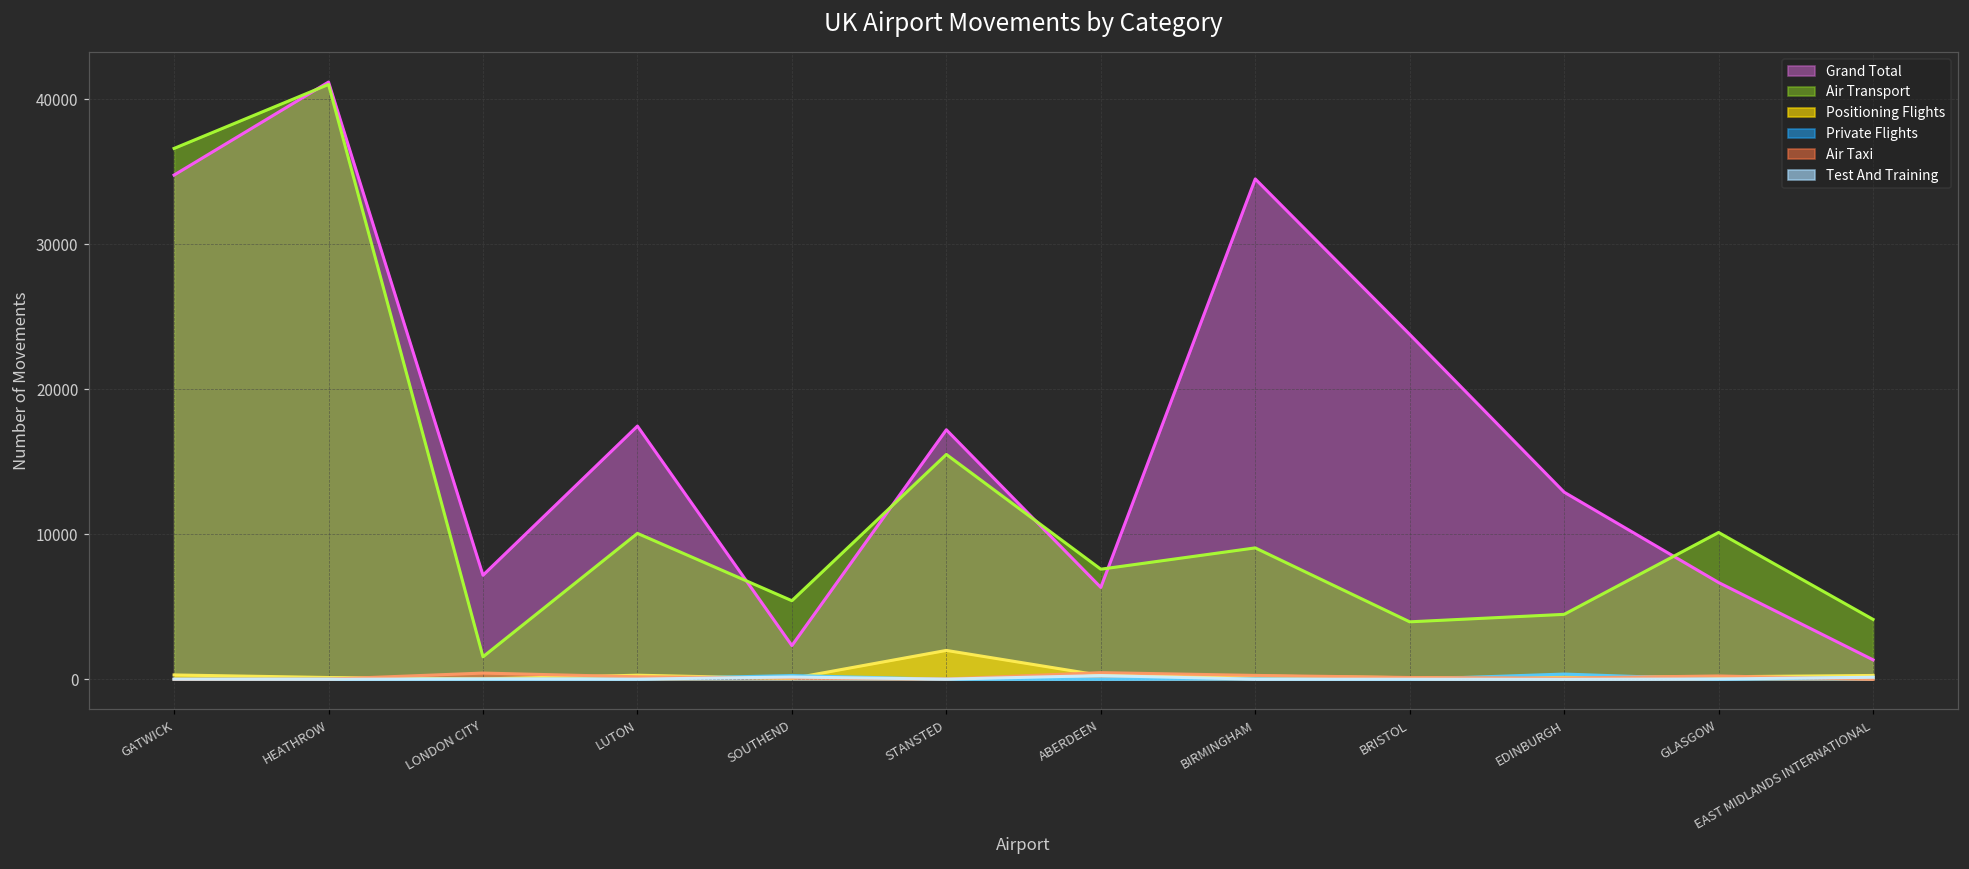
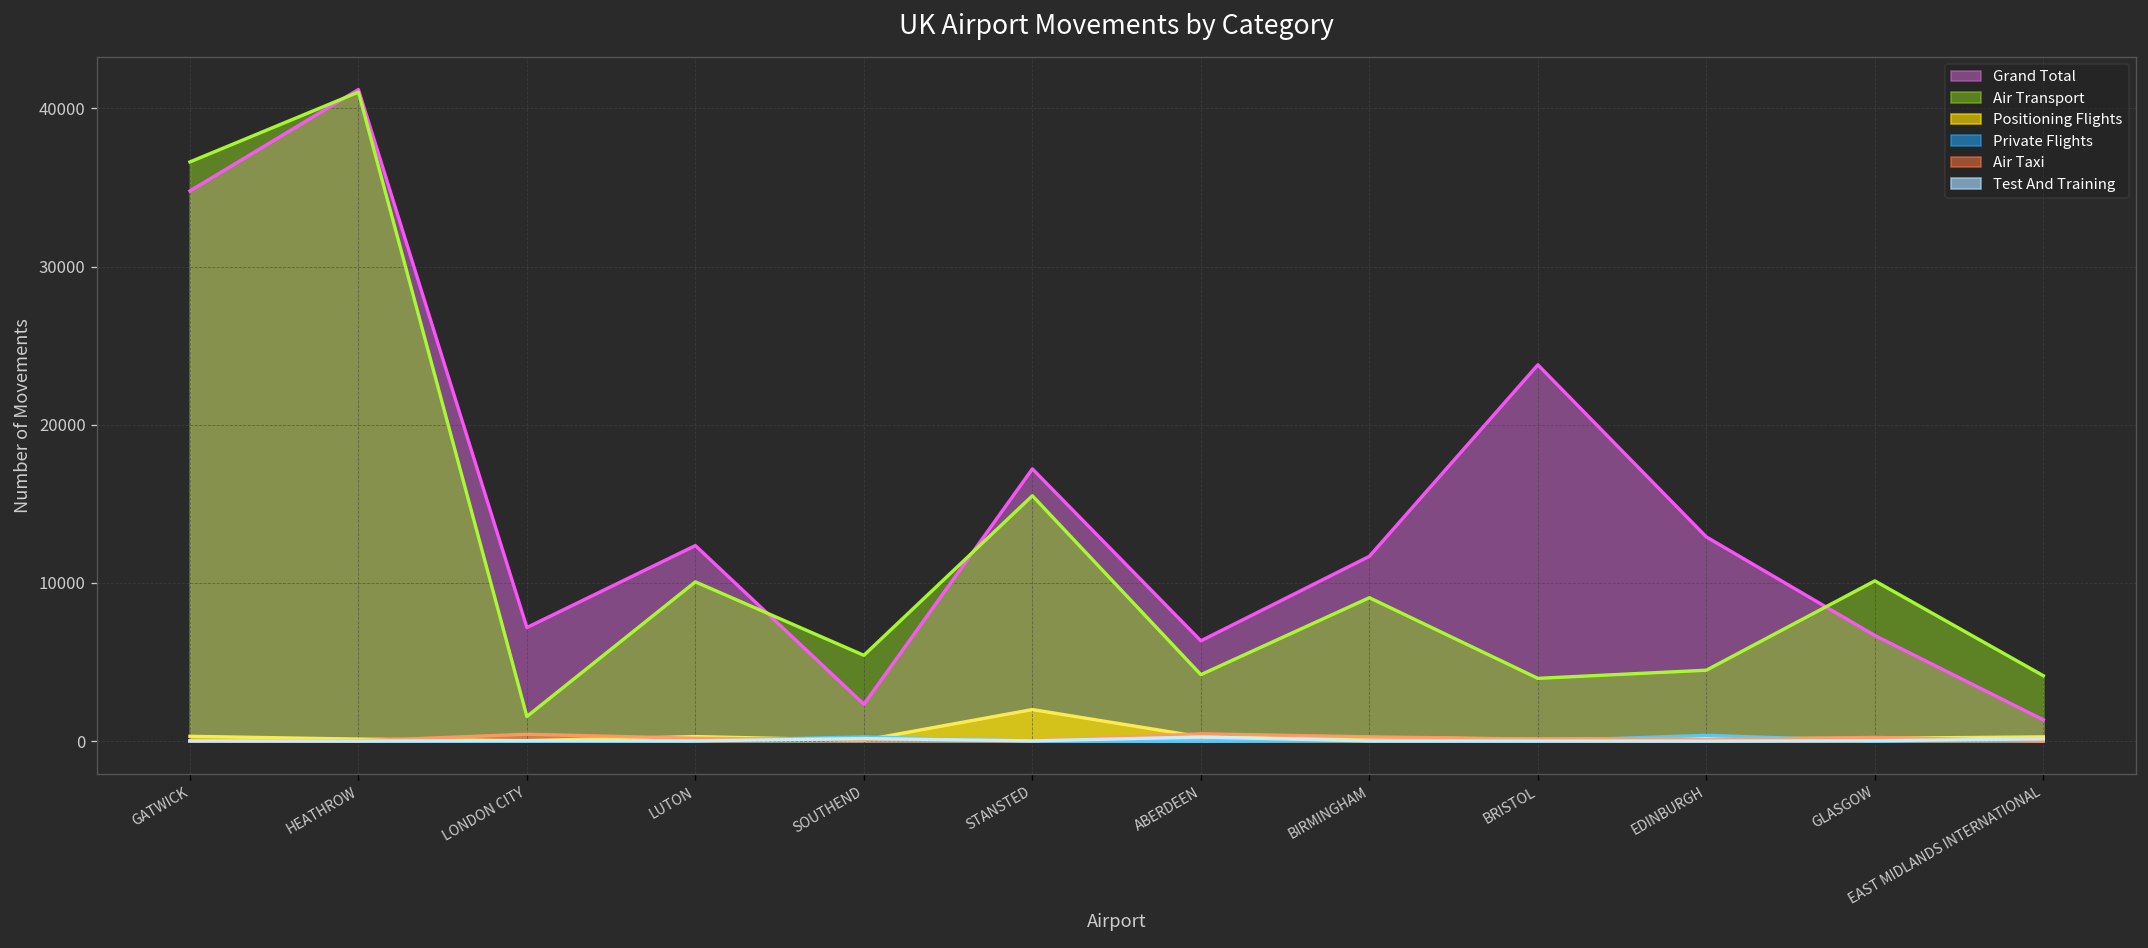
Grand Total, LUTON: 17500 -> 12400
Air Transport, ABERDEEN: 7600 -> 4200
Grand Total, BIRMINGHAM: 34500 -> 11700
